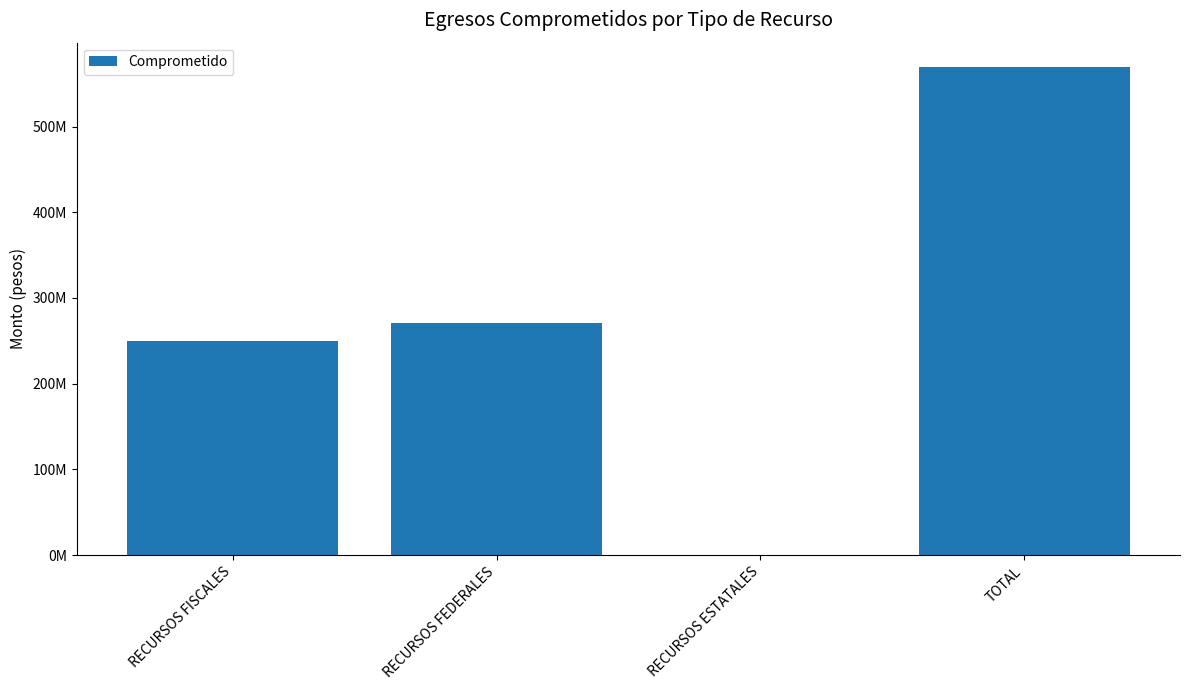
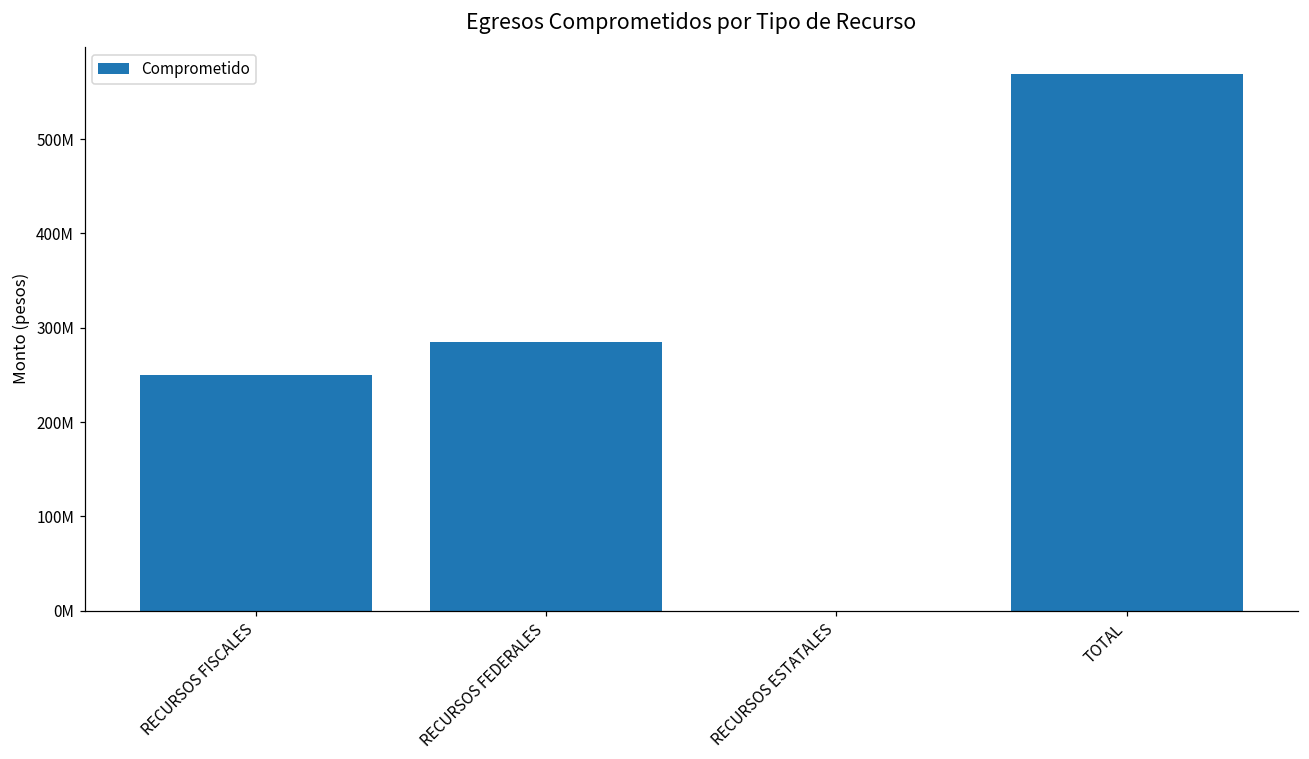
RECURSOS FEDERALES: 270000000 -> 280000000
